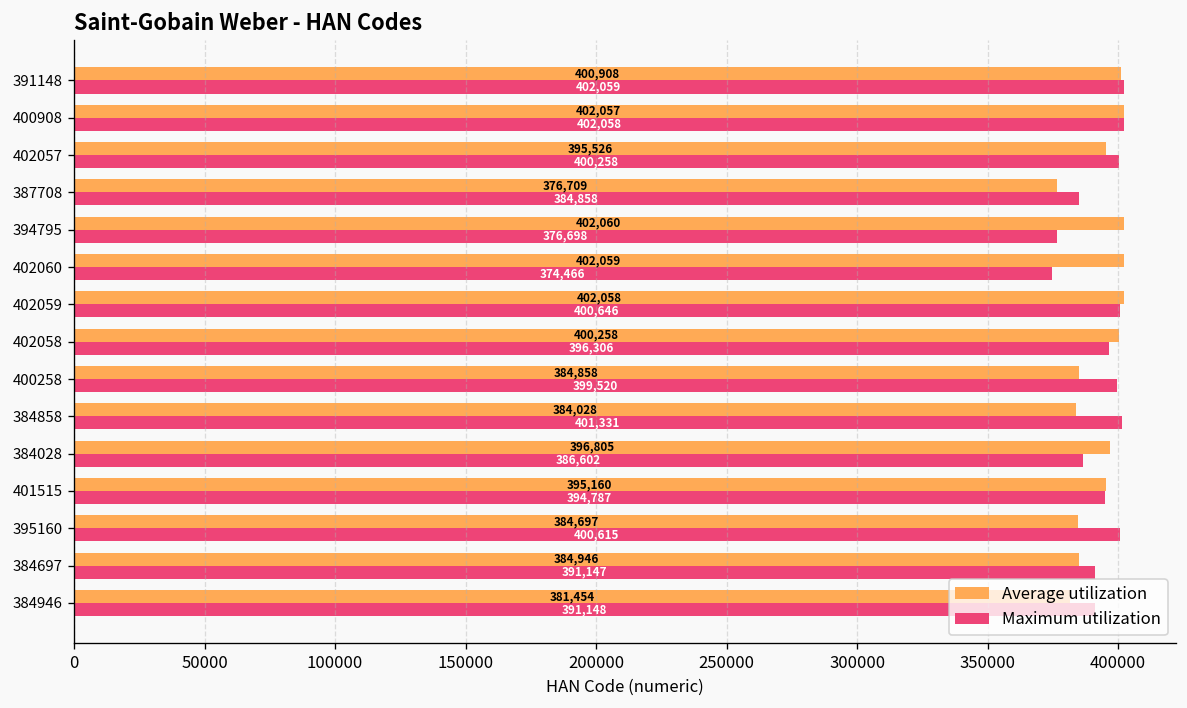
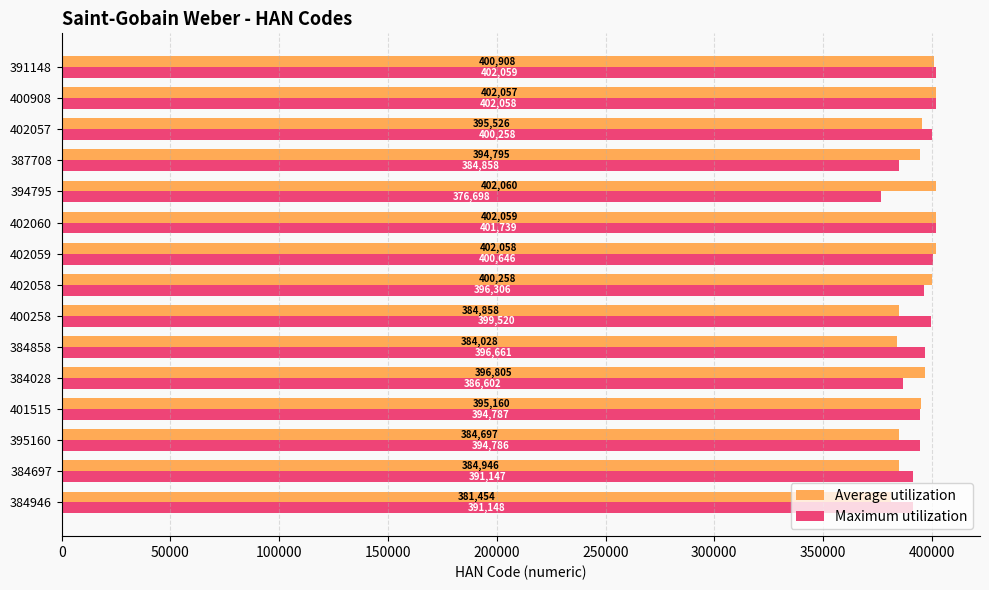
Average utilization, 387708: 376,709 -> 394,795
Maximum utilization, 402060: 374,466 -> 401,739
Maximum utilization, 384858: 401,331 -> 396,661
Maximum utilization, 395160: 400,615 -> 394,786
